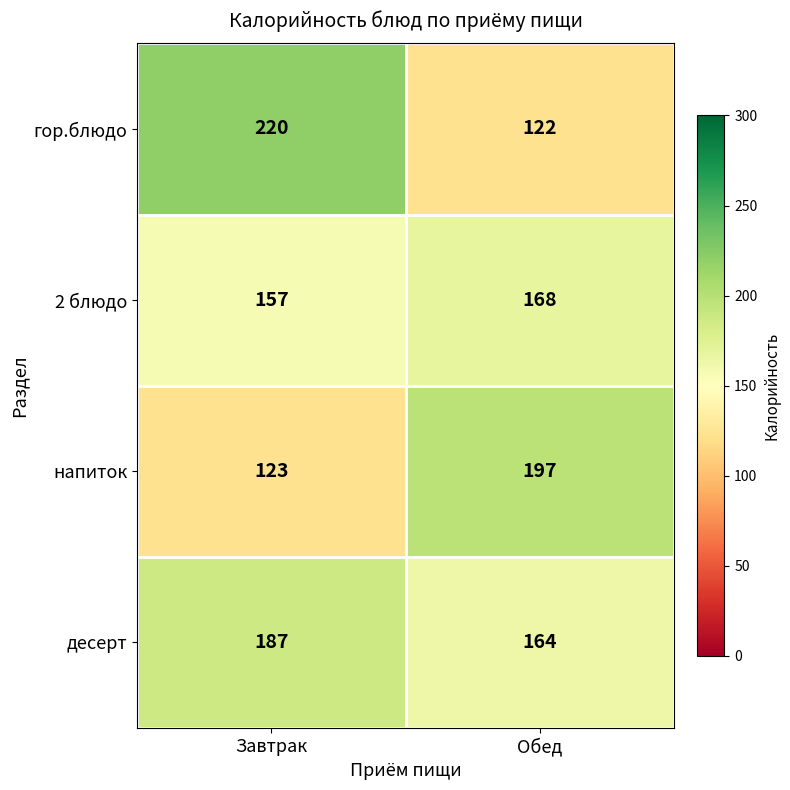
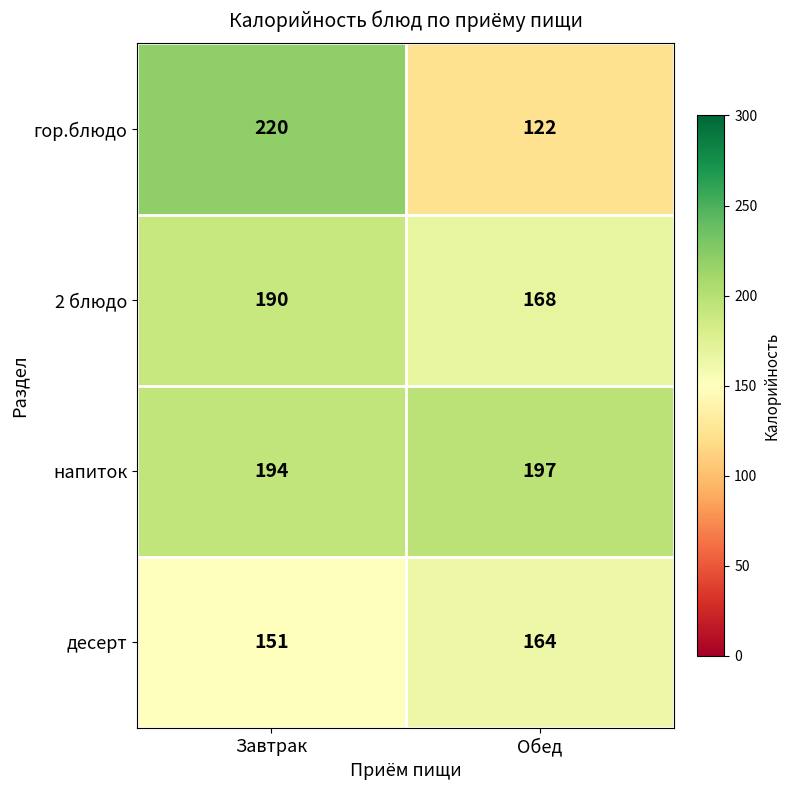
2 блюдо, Завтрак: 157 -> 190
напиток, Завтрак: 123 -> 194
десерт, Завтрак: 187 -> 151
